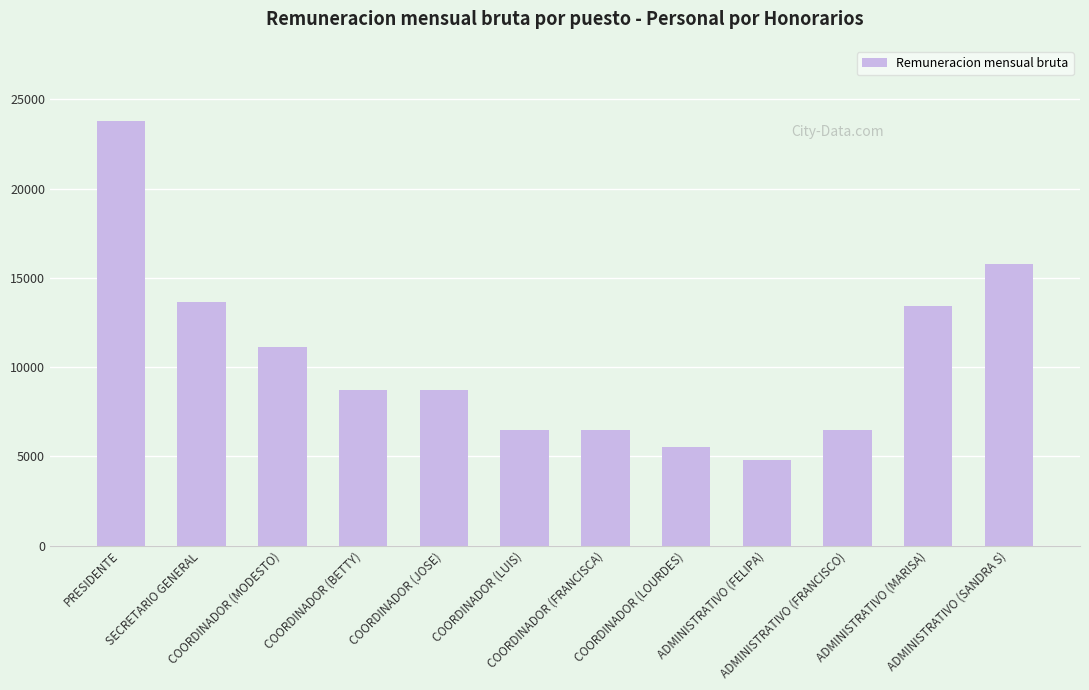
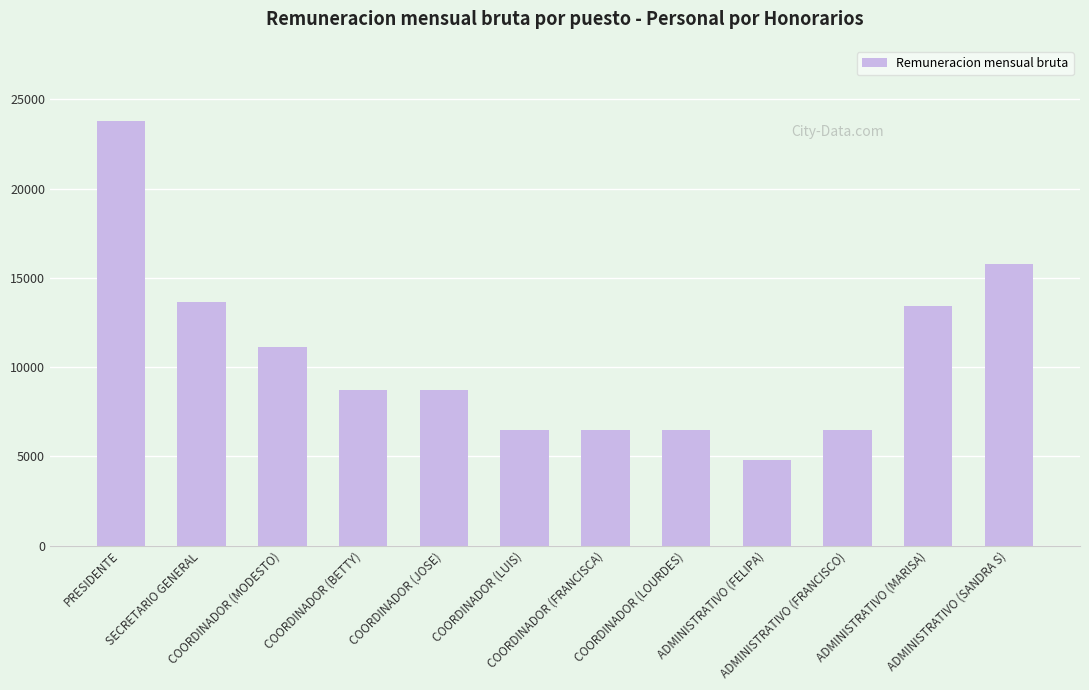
COORDINADOR (LOURDES): 5500 -> 6500
